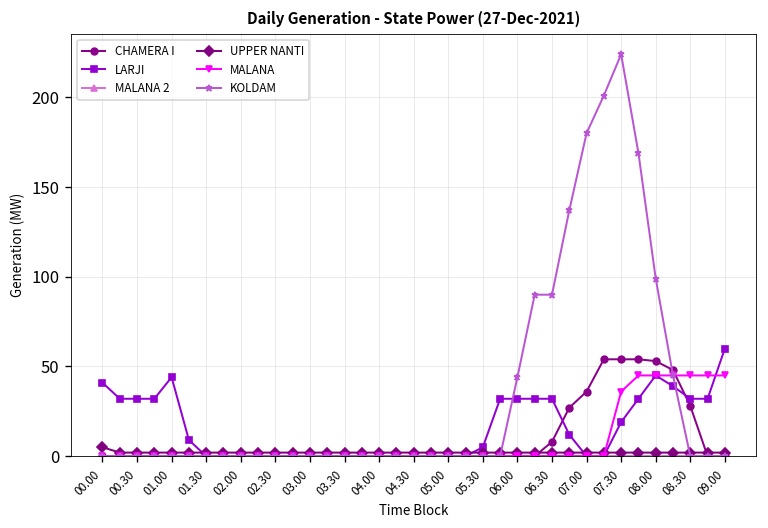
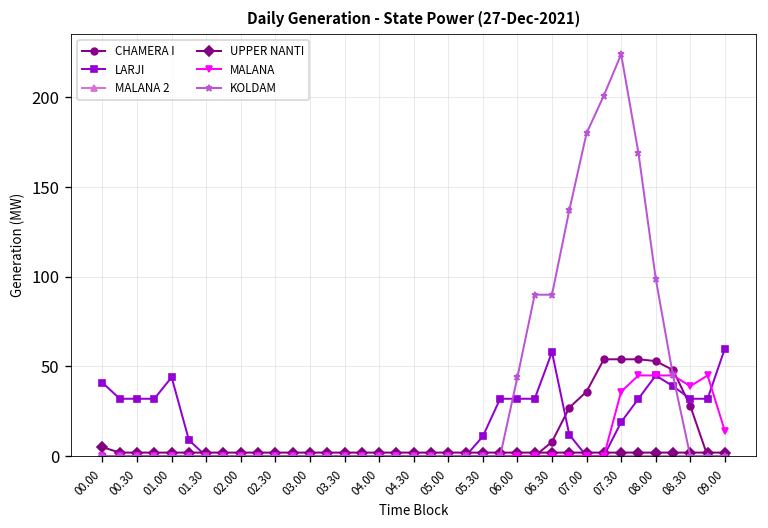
LARJI, 05.30: 5 -> 11
LARJI, 06.30: 32 -> 58
MALANA, 08.30: 45 -> 39
MALANA, 09.00: 45 -> 14
